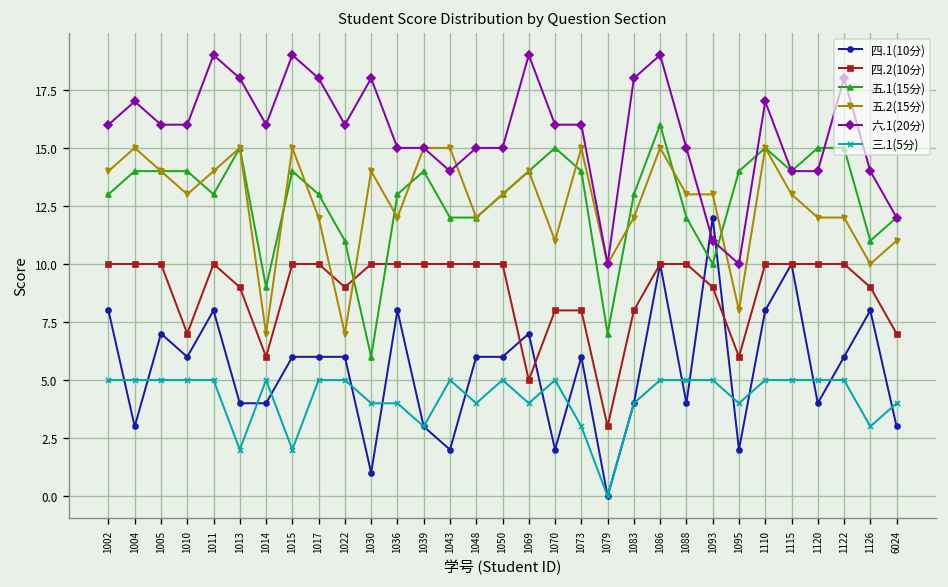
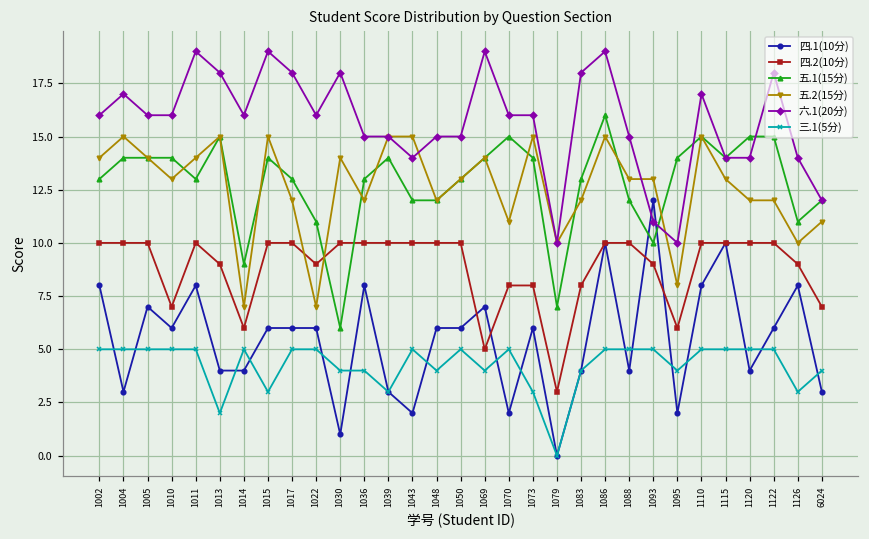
三.1(5分), 1015: 2 -> 3
